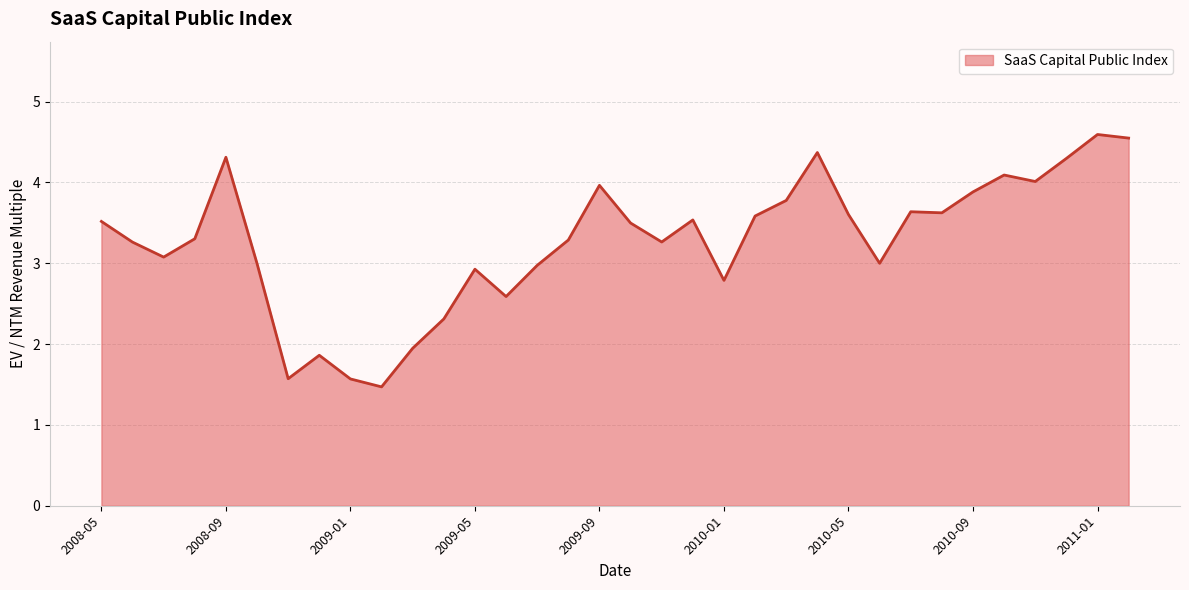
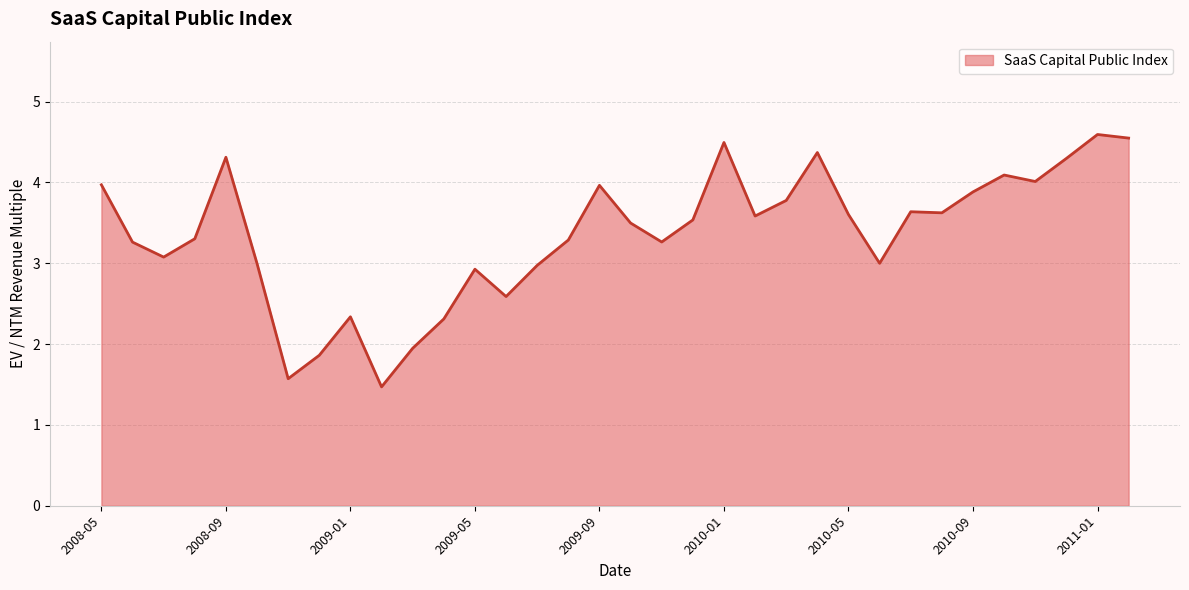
2008-05: 3.5 -> 4.0
2009-01: 1.6 -> 2.3
2010-01: 2.8 -> 4.5
